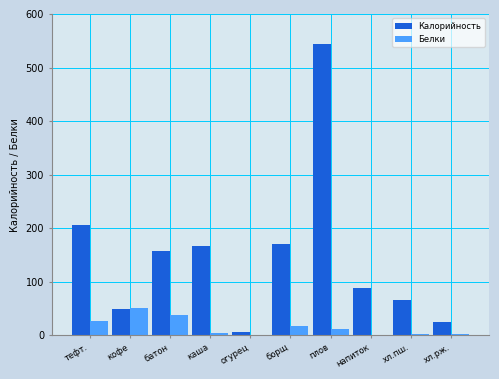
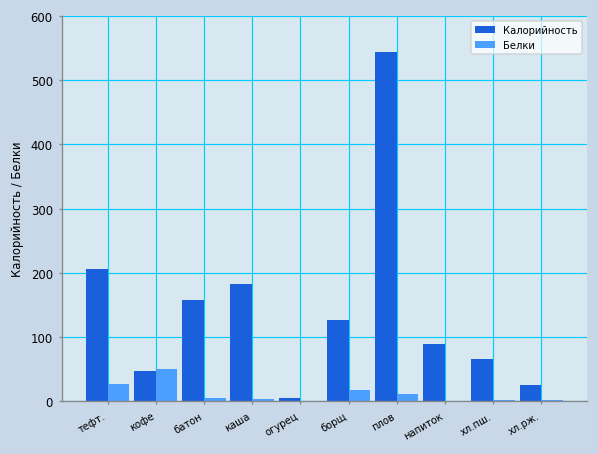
Белки, батон: 40 -> 10
Калорийность, каша: 170 -> 180
Калорийность, борщ: 170 -> 130
